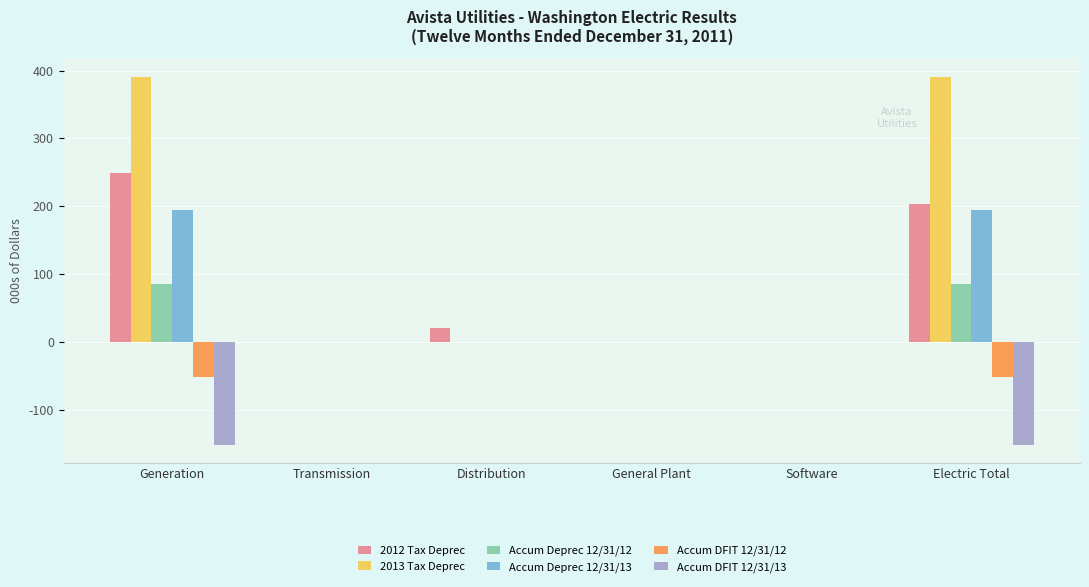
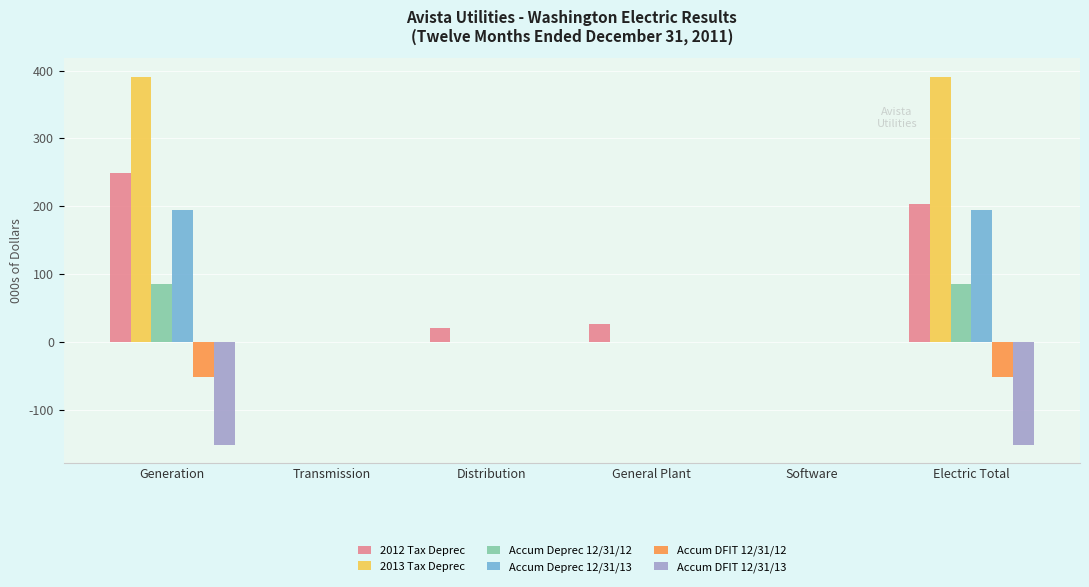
2012 Tax Deprec, General Plant: 0 -> 30
